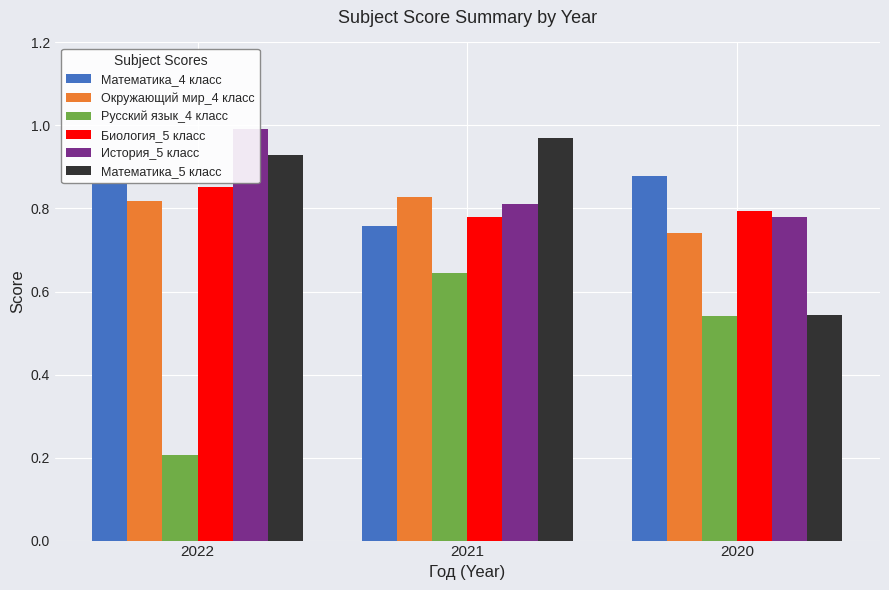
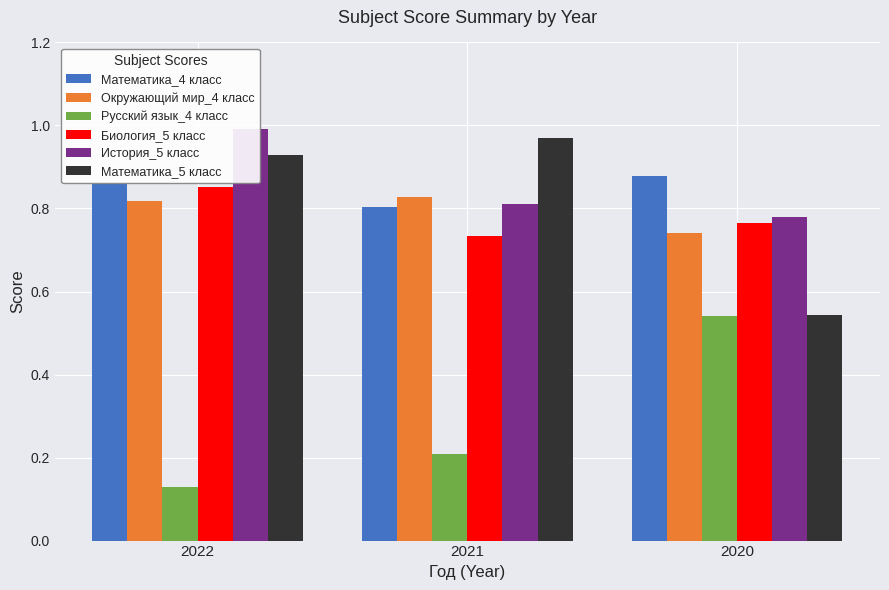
Русский язык_4 класс, 2022: 0.21 -> 0.13
Математика_4 класс, 2021: 0.76 -> 0.80
Русский язык_4 класс, 2021: 0.64 -> 0.21
Биология_5 класс, 2021: 0.78 -> 0.73
Биология_5 класс, 2020: 0.79 -> 0.77
